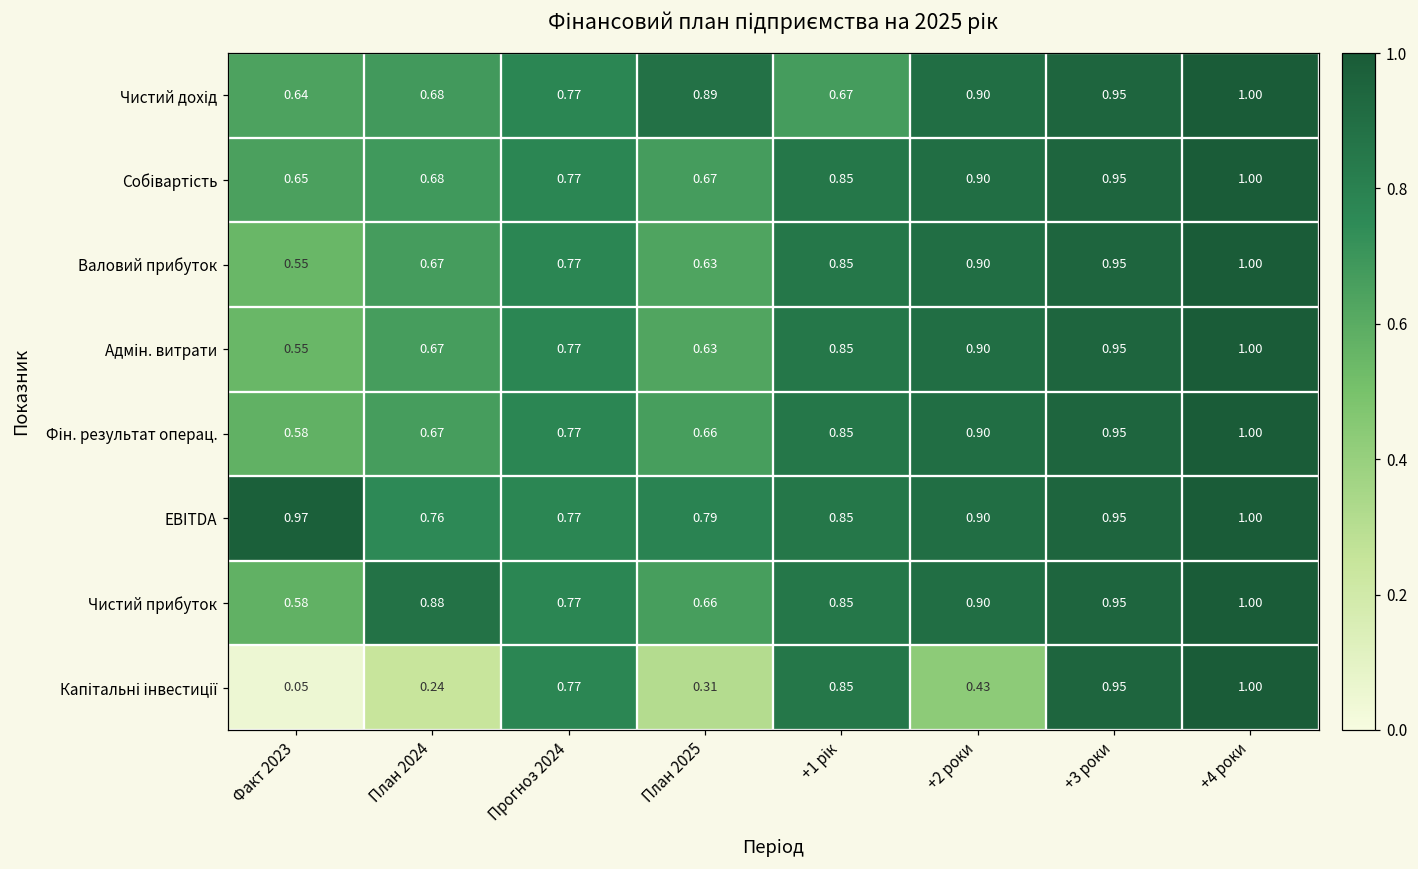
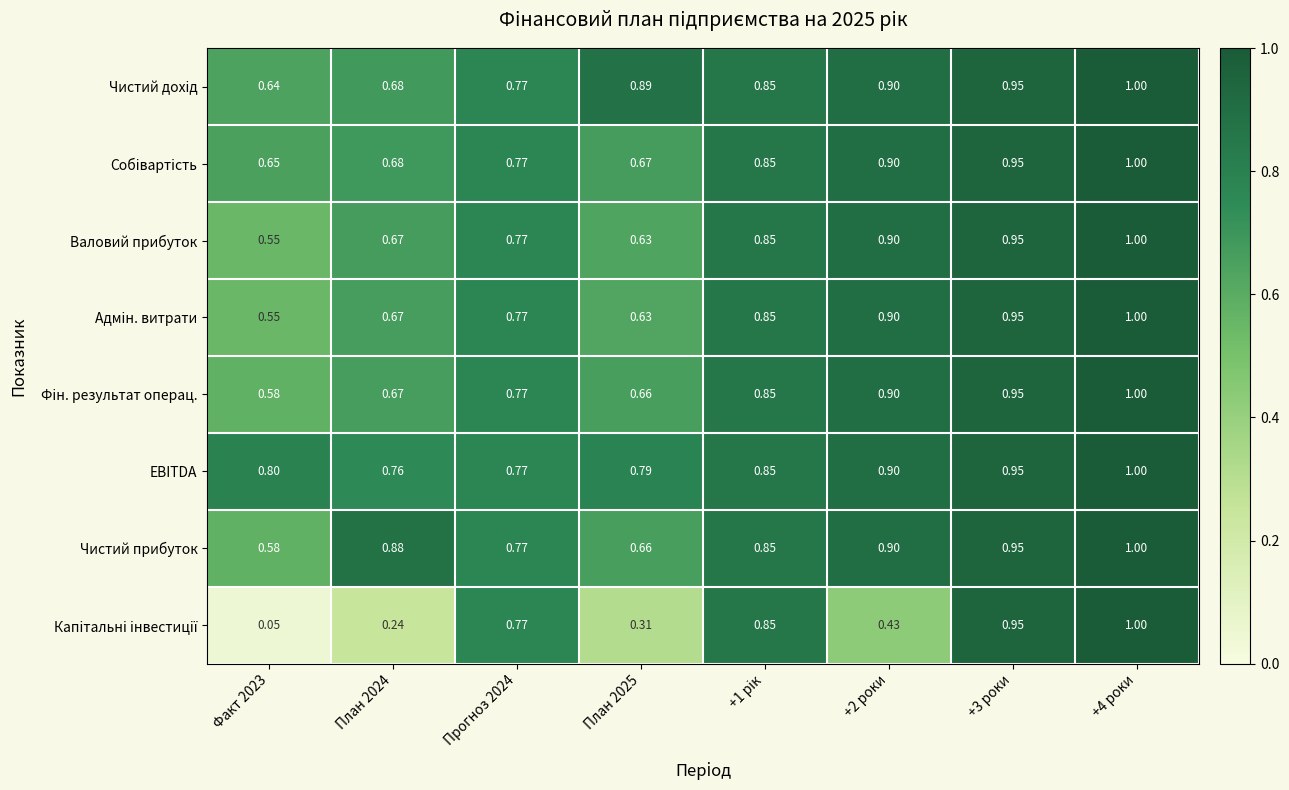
Чистий дохід, +1 рік: 0.67 -> 0.85
EBITDA, Факт 2023: 0.97 -> 0.80
